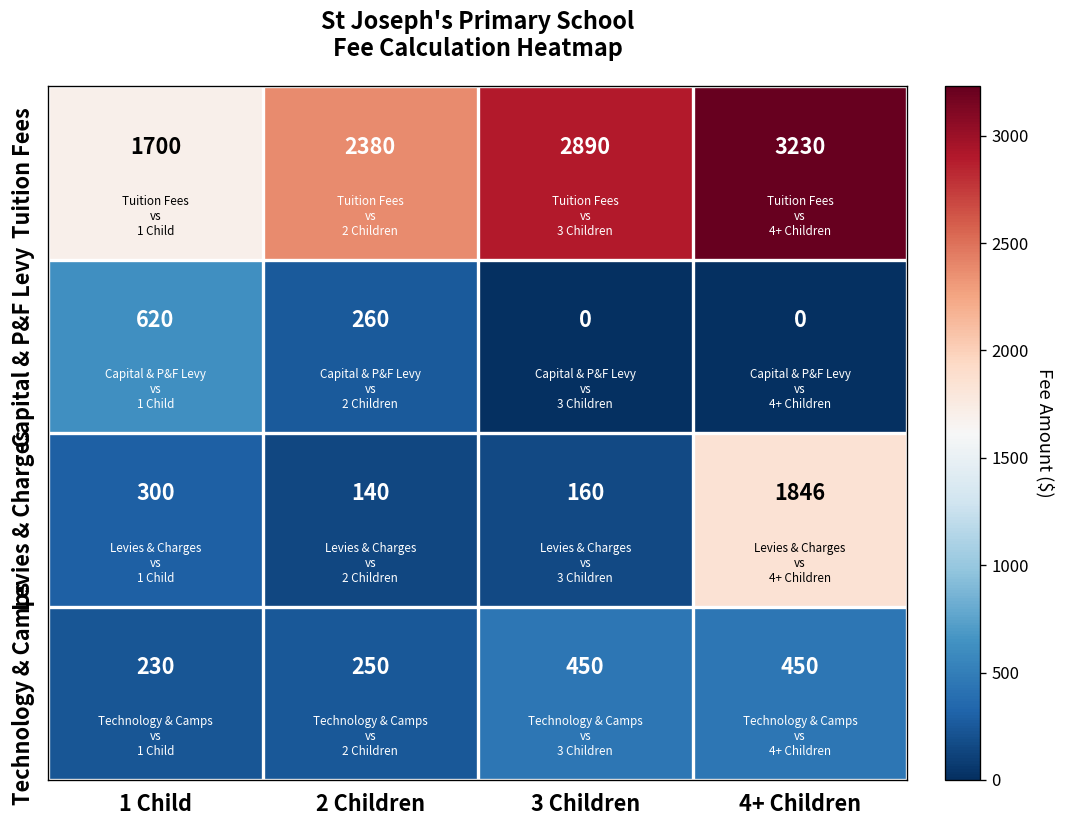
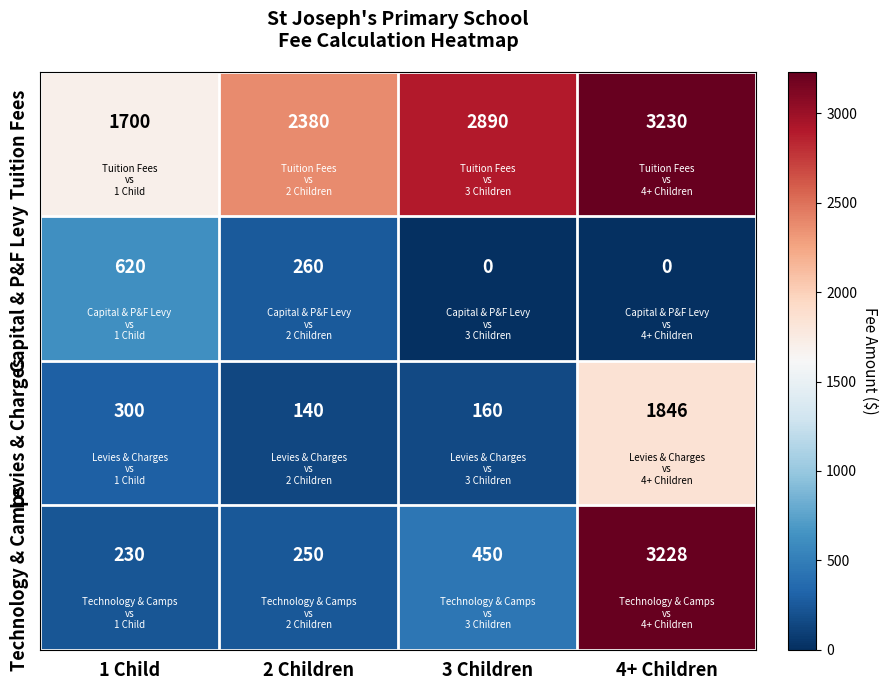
Technology & Camps, 4+ Children: 450 -> 3228
